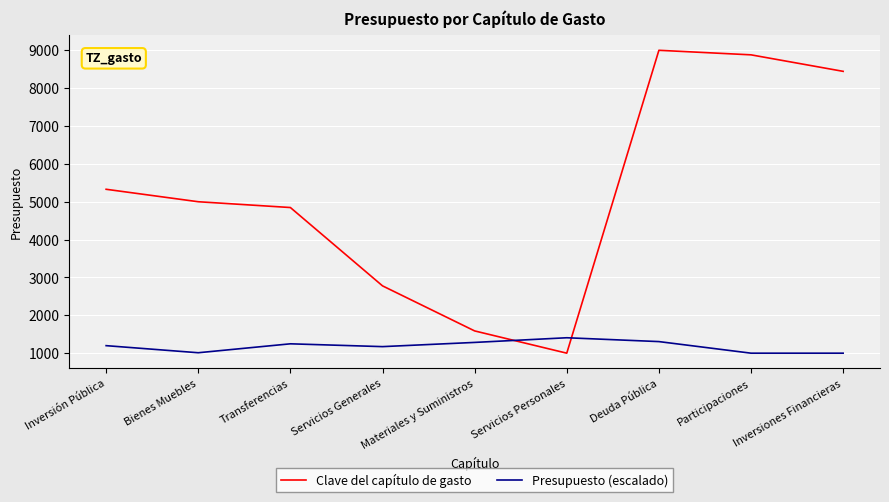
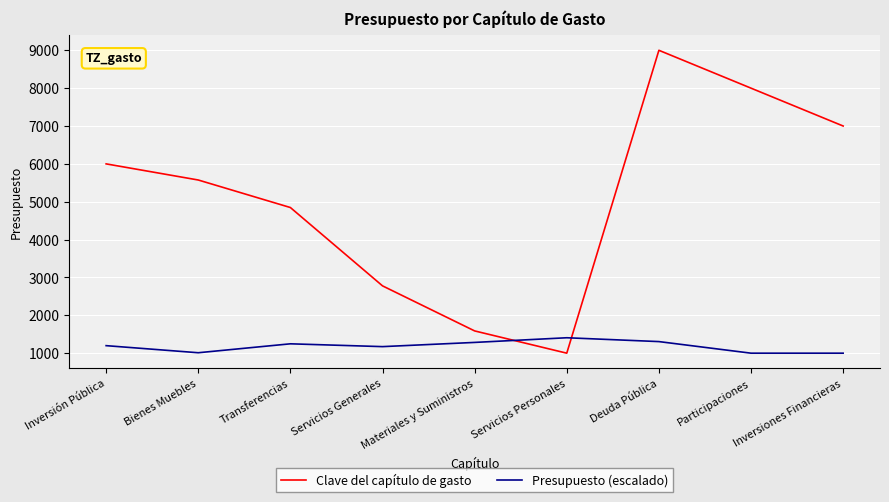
Clave del capítulo de gasto, Inversión Pública: 5300 -> 6000
Clave del capítulo de gasto, Bienes Muebles: 5000 -> 5600
Clave del capítulo de gasto, Participaciones: 8900 -> 8000
Clave del capítulo de gasto, Inversiones Financieras: 8400 -> 7000
